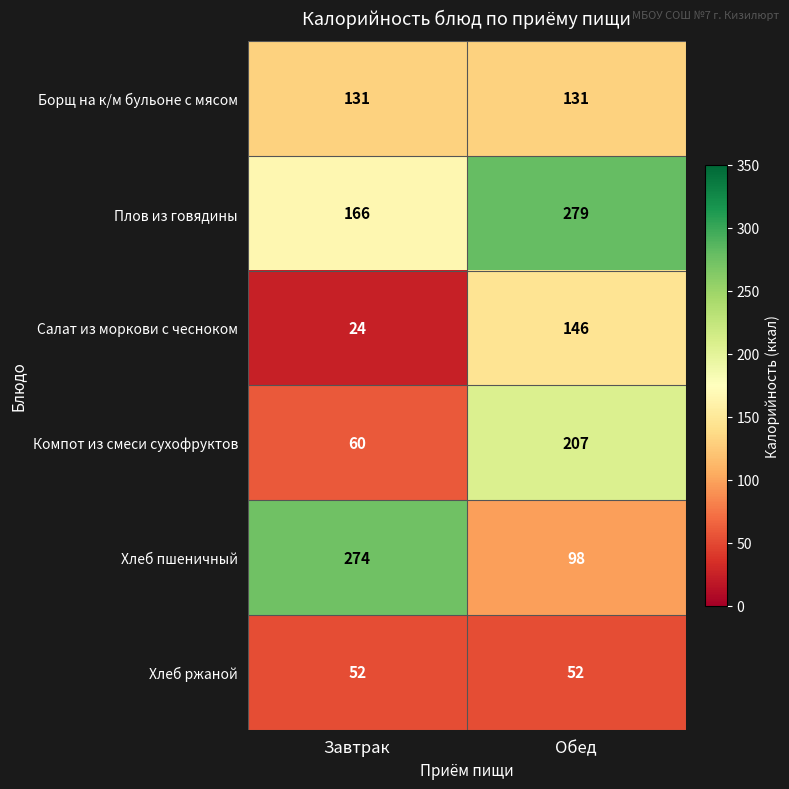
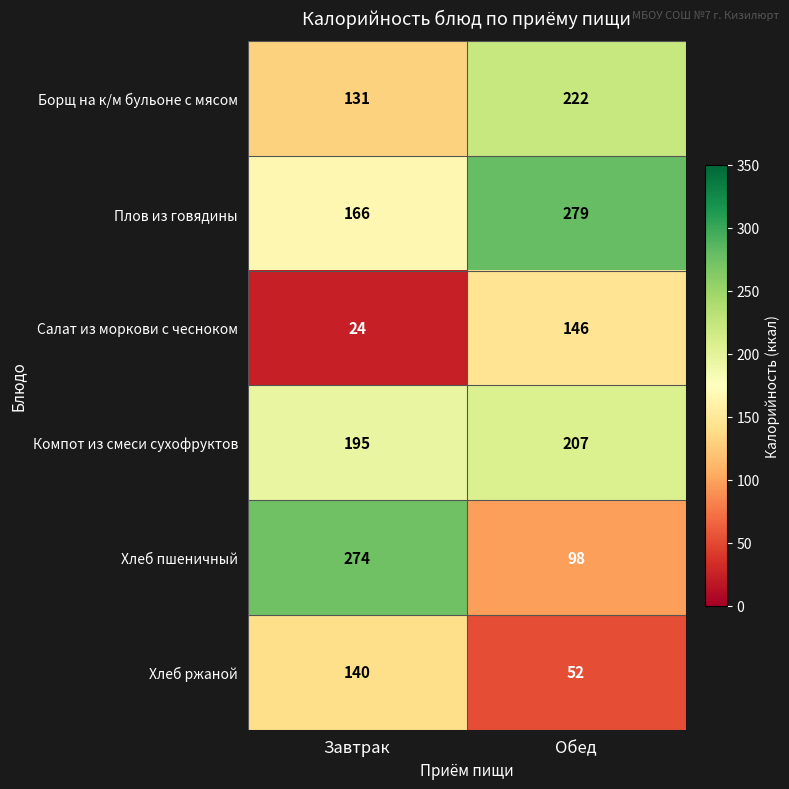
Борщ на к/м бульоне с мясом, Обед: 131 -> 222
Компот из смеси сухофруктов, Завтрак: 60 -> 195
Хлеб ржаной, Завтрак: 52 -> 140
